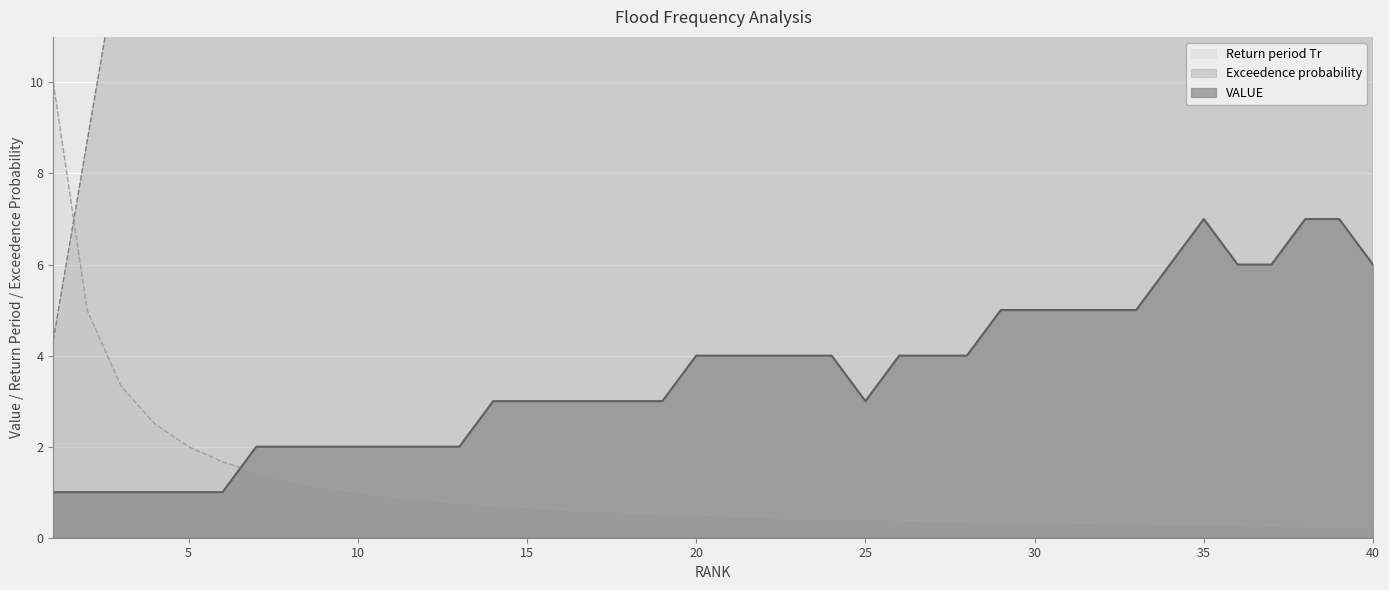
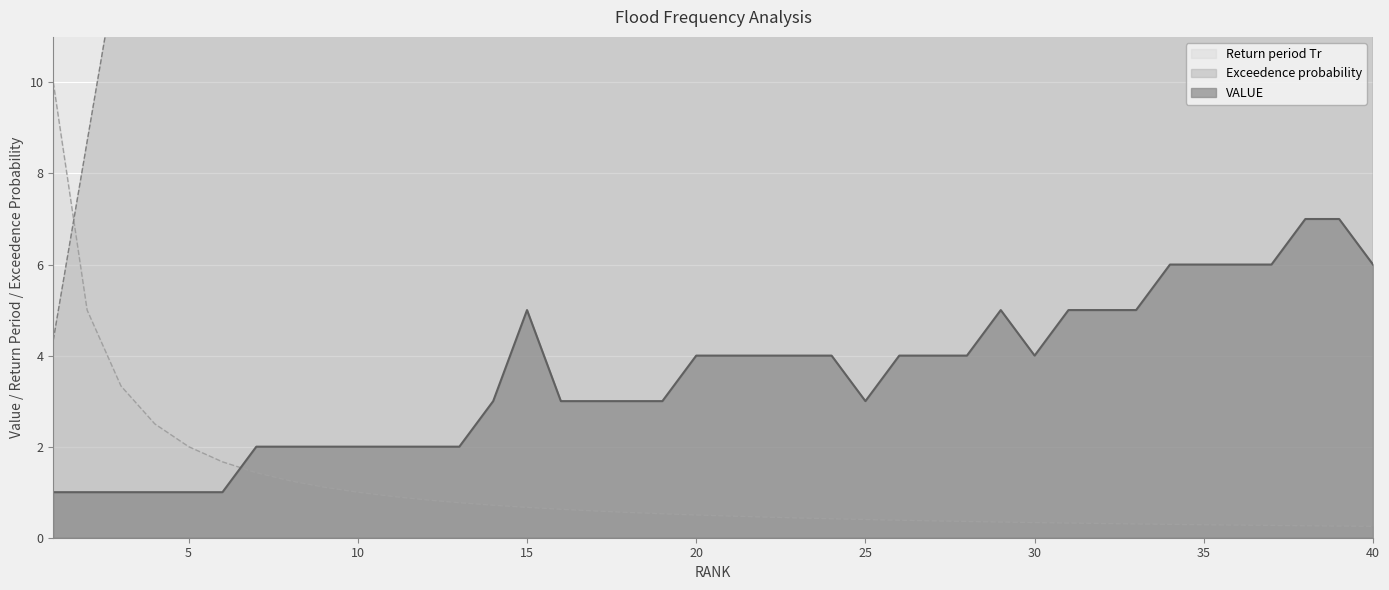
VALUE, 15: 3 -> 5
VALUE, 30: 5 -> 4
VALUE, 35: 7 -> 6
